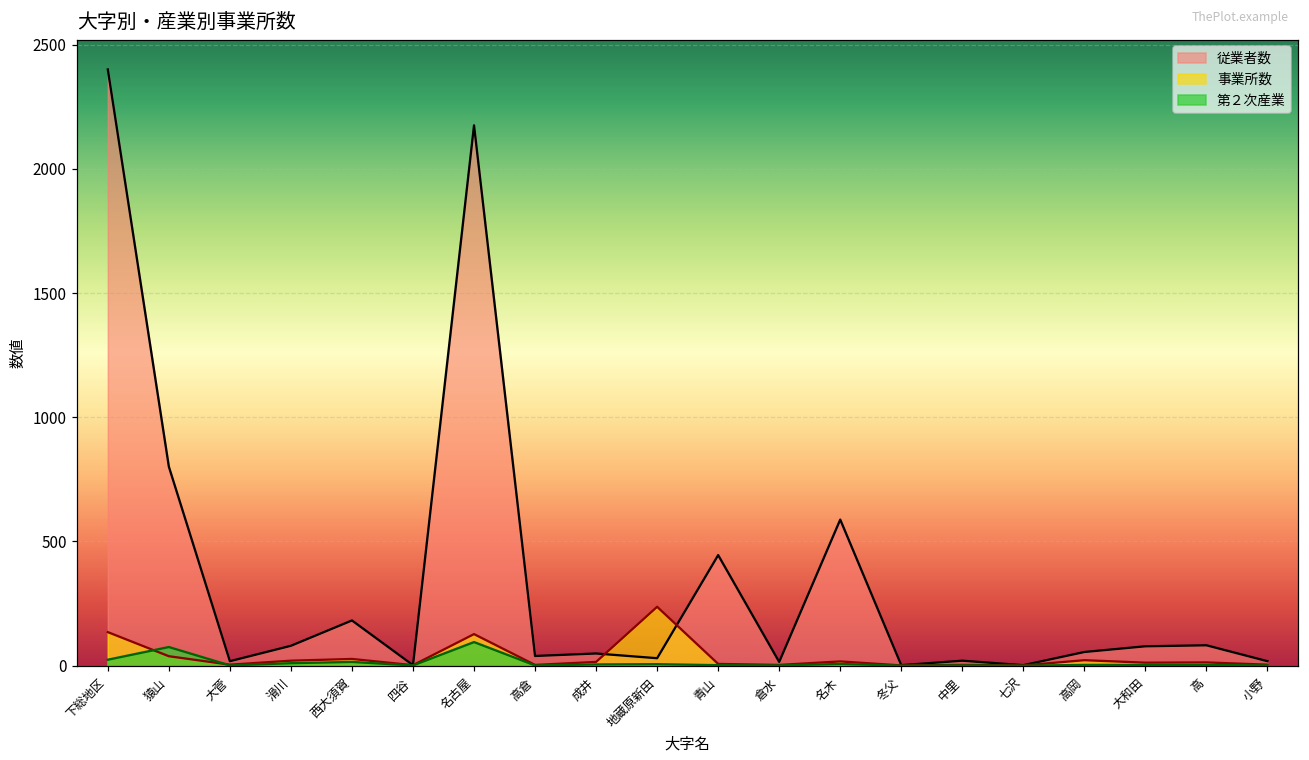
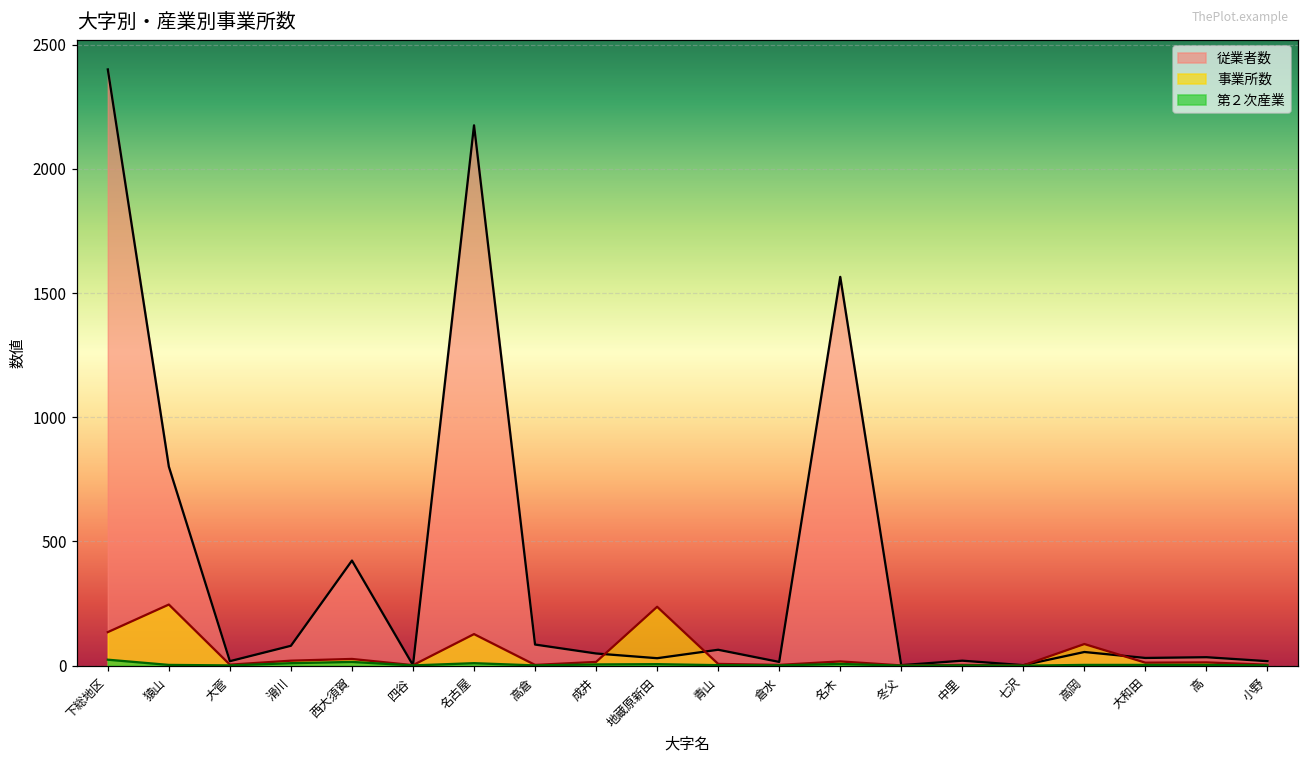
事業所数, 猿山: 40 -> 250
第２次産業, 猿山: 80 -> 0
従業者数, 西大須賀: 180 -> 420
第２次産業, 名古屋: 100 -> 10
従業者数, 高倉: 40 -> 90
従業者数, 青山: 450 -> 60
従業者数, 名木: 590 -> 1570
事業所数, 高岡: 20 -> 90
従業者数, 大和田: 80 -> 30
従業者数, 高: 80 -> 30
